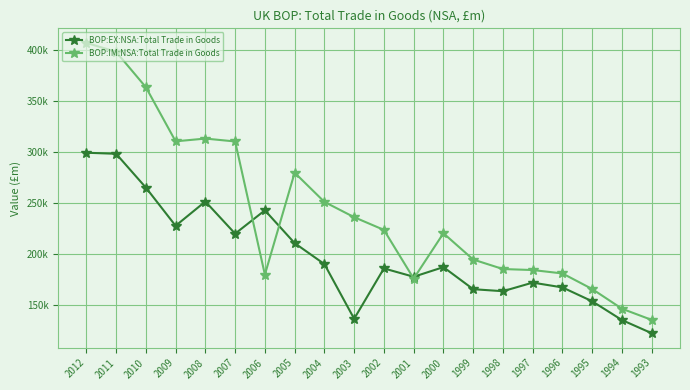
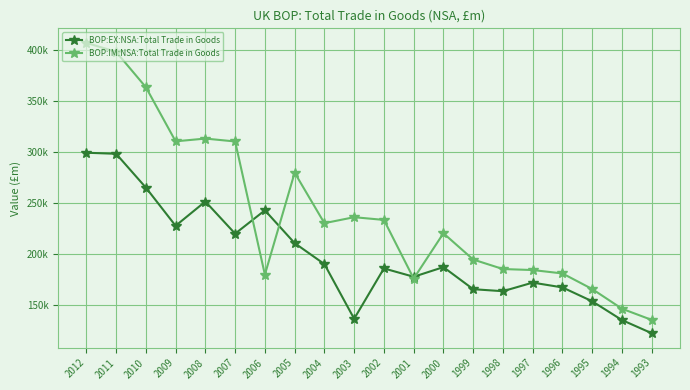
BOP:IM:NSA:Total Trade in Goods, 2004: 251000 -> 230000
BOP:IM:NSA:Total Trade in Goods, 2002: 224000 -> 233000
